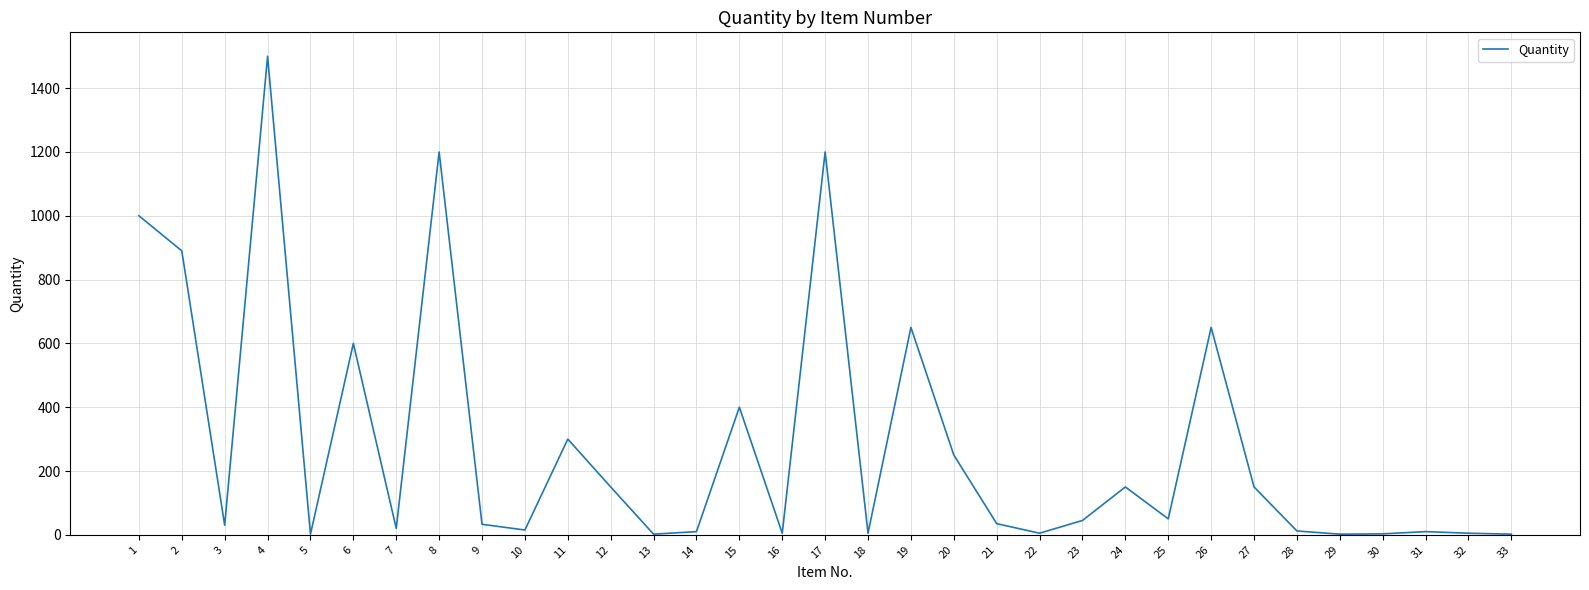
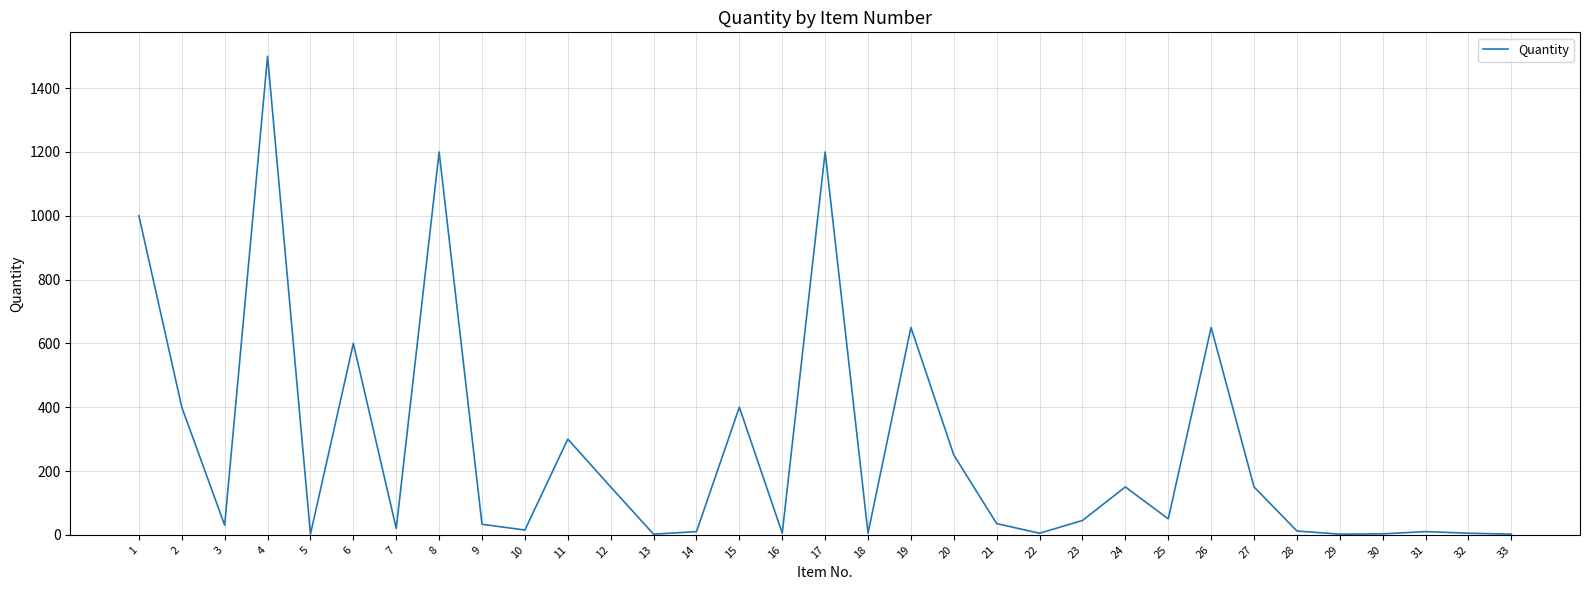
2: 890 -> 400
